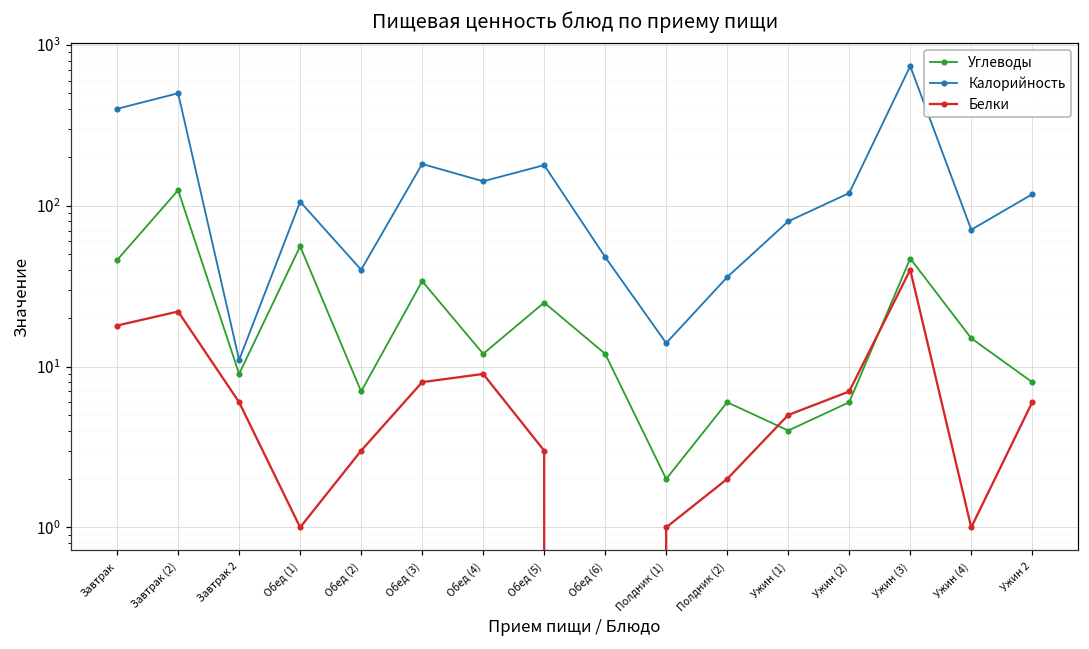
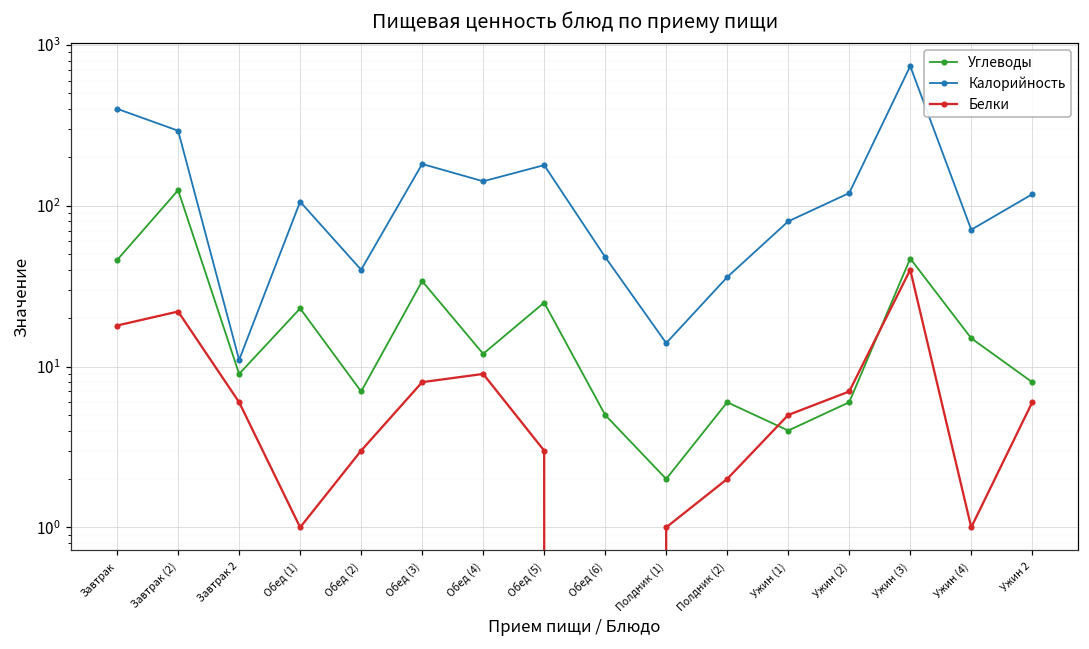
Калорийность, Завтрак (2): 500 -> 290
Углеводы, Обед (1): 56 -> 23
Углеводы, Обед (6): 12 -> 5
